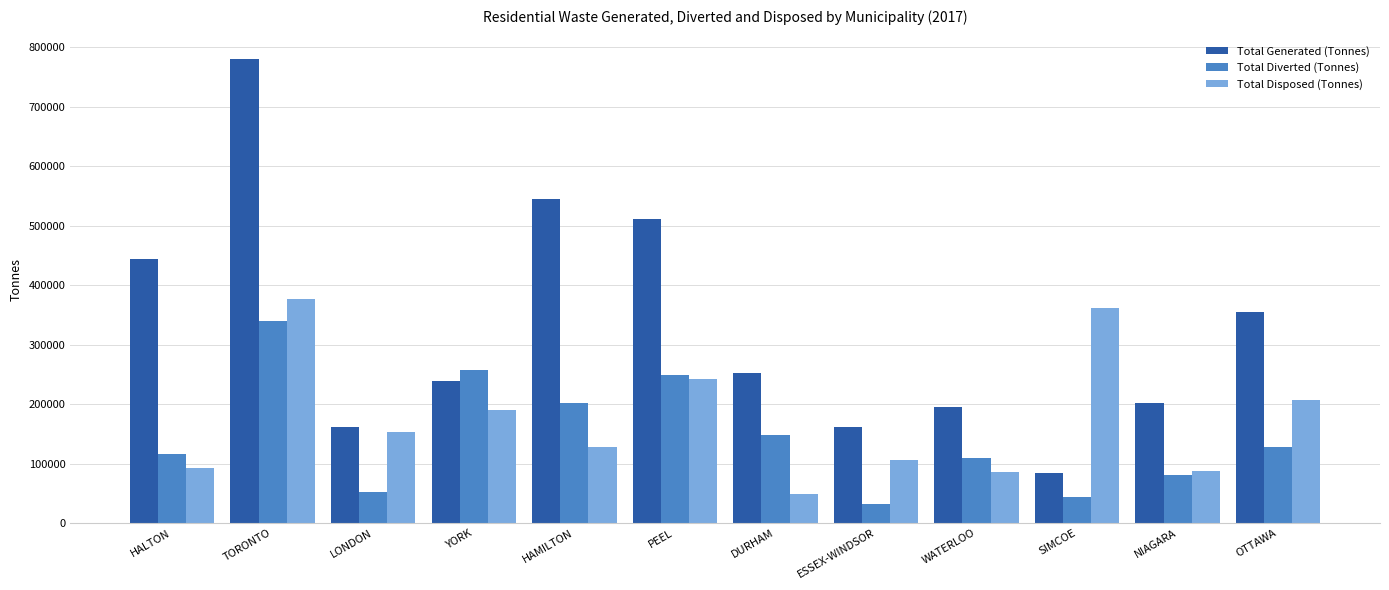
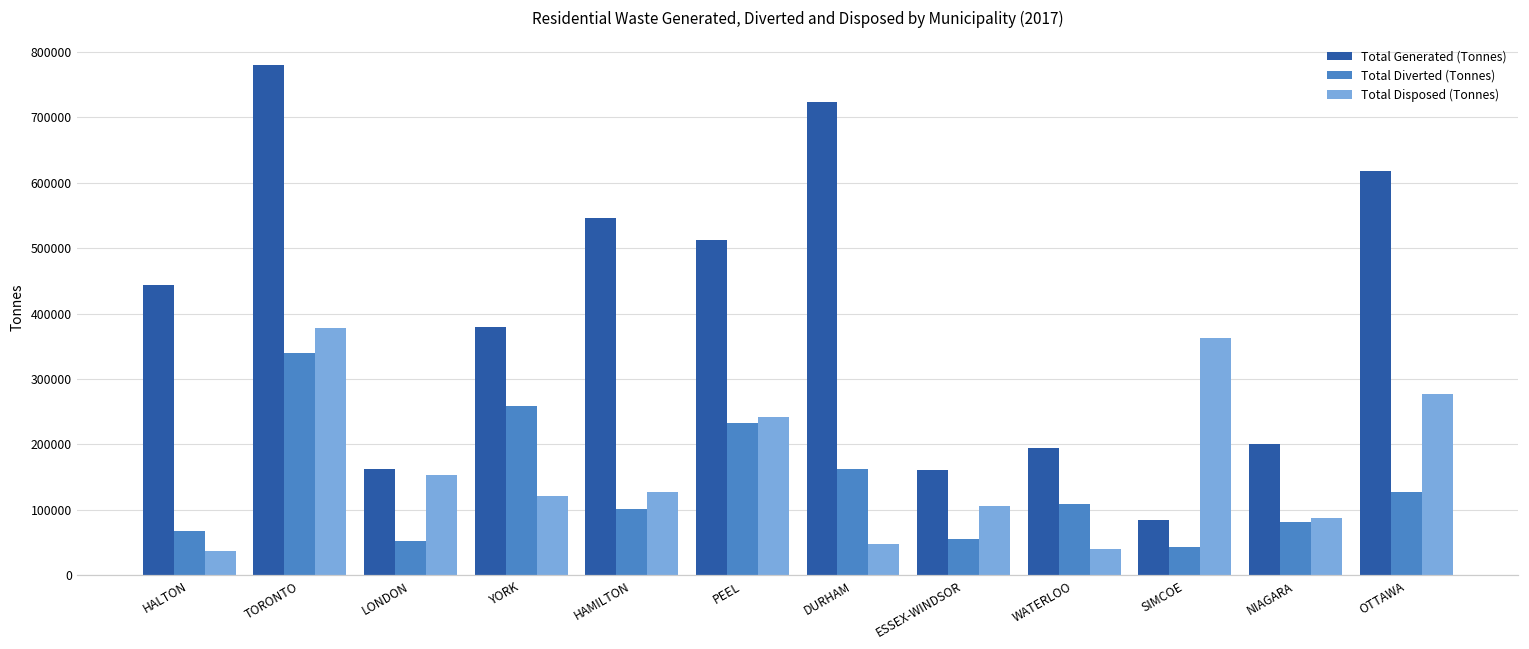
Total Diverted (Tonnes), HALTON: 120000 -> 70000
Total Disposed (Tonnes), HALTON: 90000 -> 40000
Total Generated (Tonnes), YORK: 240000 -> 380000
Total Disposed (Tonnes), YORK: 190000 -> 120000
Total Diverted (Tonnes), HAMILTON: 200000 -> 100000
Total Diverted (Tonnes), PEEL: 250000 -> 230000
Total Generated (Tonnes), DURHAM: 250000 -> 720000
Total Diverted (Tonnes), DURHAM: 150000 -> 160000
Total Diverted (Tonnes), ESSEX-WINDSOR: 30000 -> 50000
Total Disposed (Tonnes), WATERLOO: 90000 -> 40000
Total Generated (Tonnes), OTTAWA: 350000 -> 620000
Total Disposed (Tonnes), OTTAWA: 210000 -> 280000
